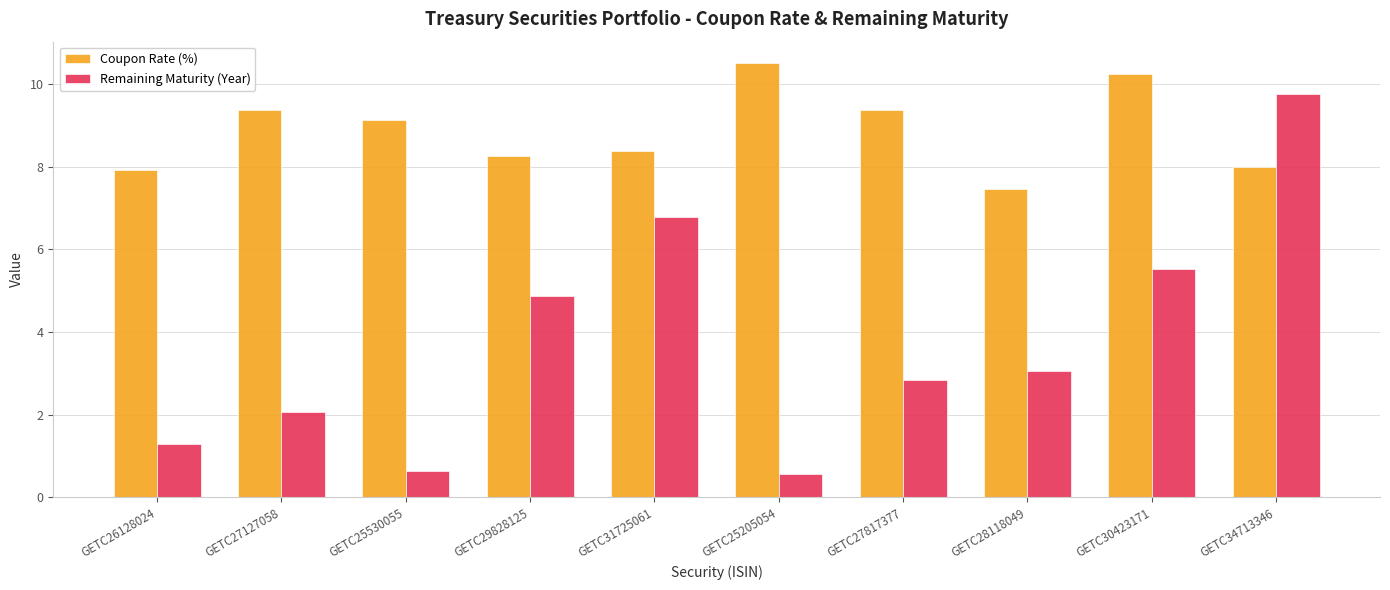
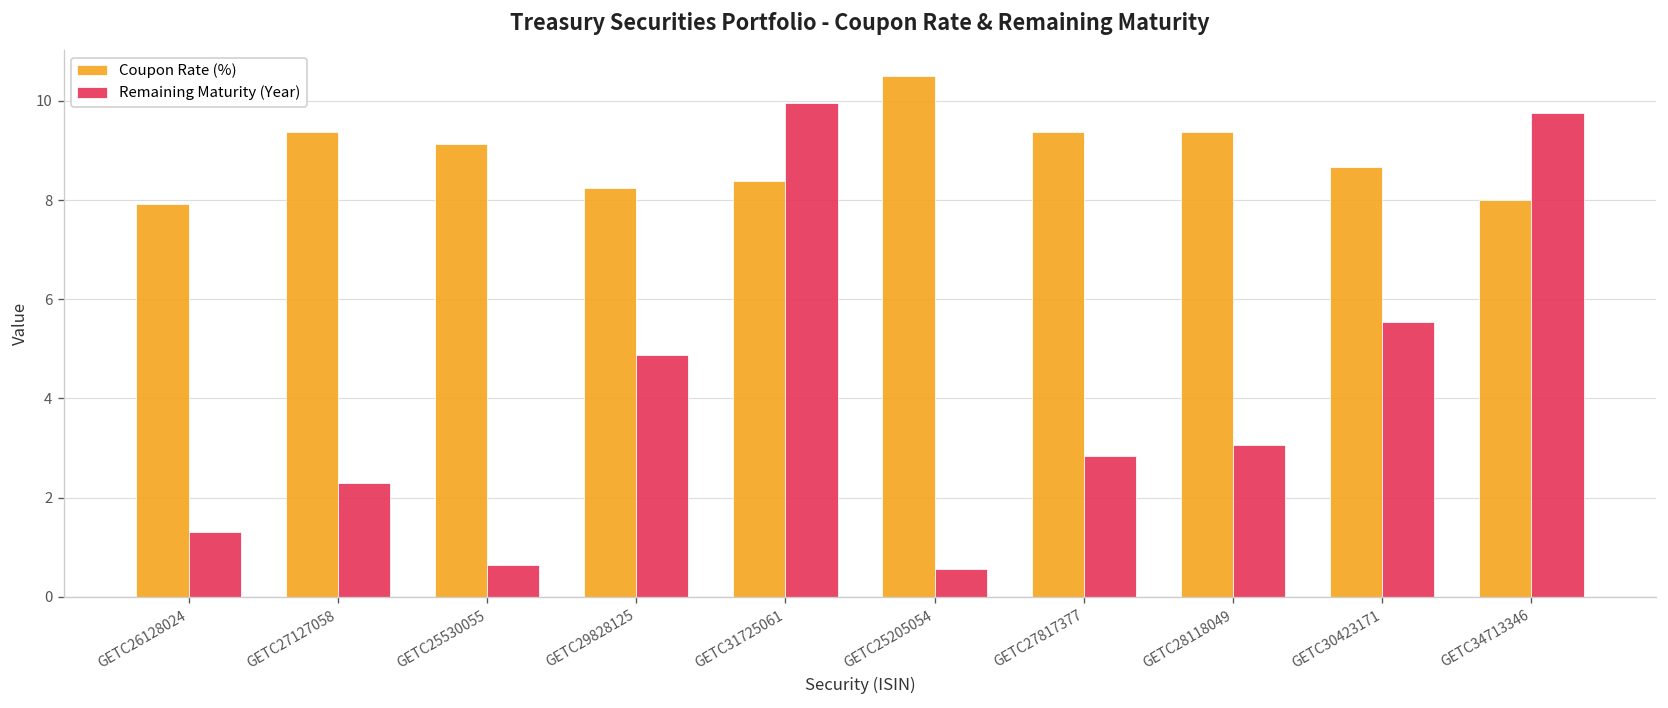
Remaining Maturity (Year), GETC27127058: 2.1 -> 2.3
Remaining Maturity (Year), GETC31725061: 6.8 -> 10.0
Coupon Rate (%), GETC28118049: 7.5 -> 9.4
Coupon Rate (%), GETC30423171: 10.3 -> 8.7
